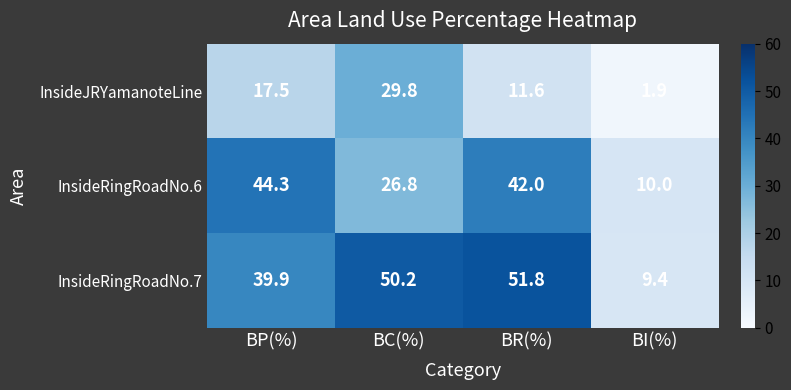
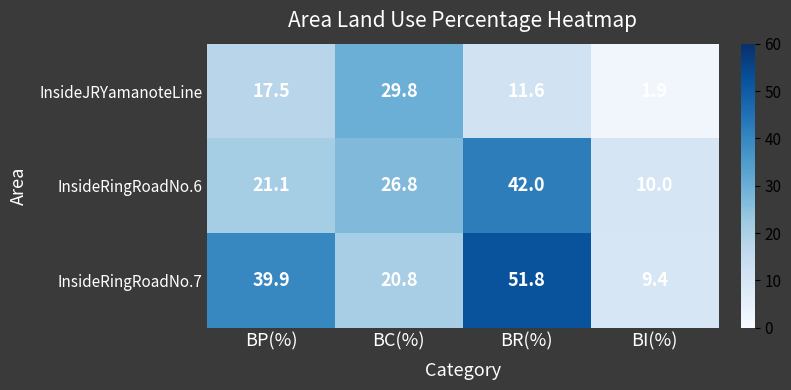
InsideRingRoadNo.6, BP(%): 44.3 -> 21.1
InsideRingRoadNo.7, BC(%): 50.2 -> 20.8
